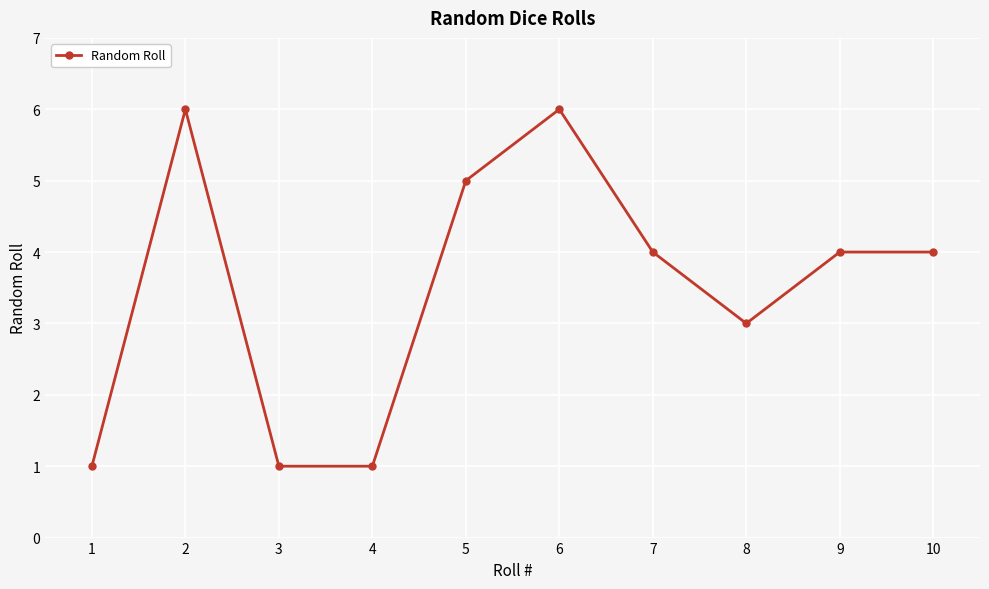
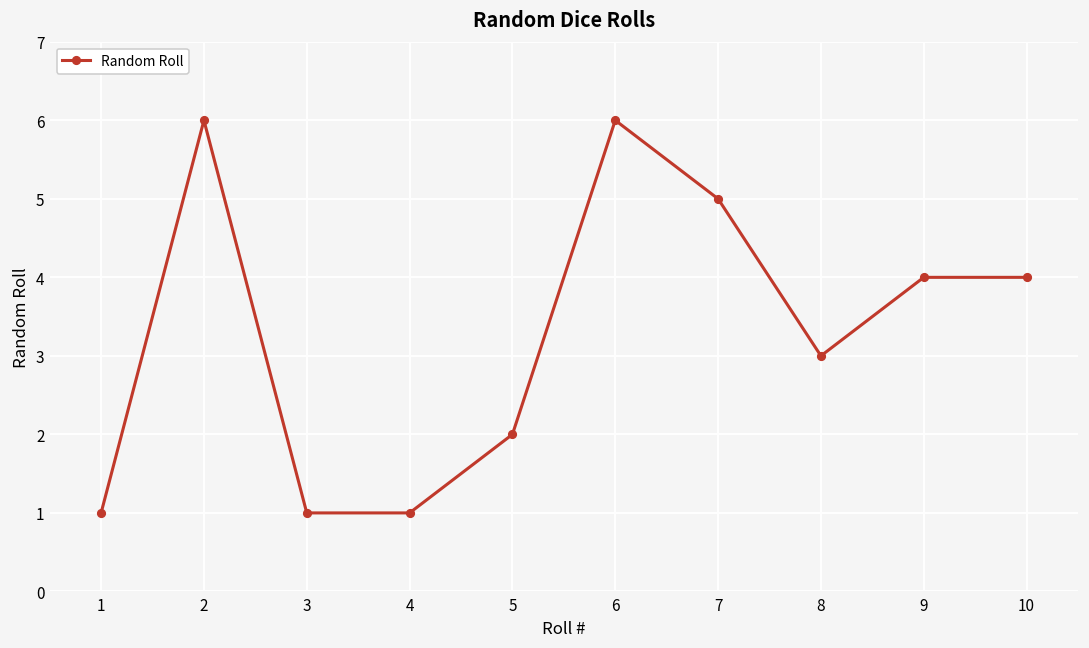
5: 5 -> 2
7: 4 -> 5
